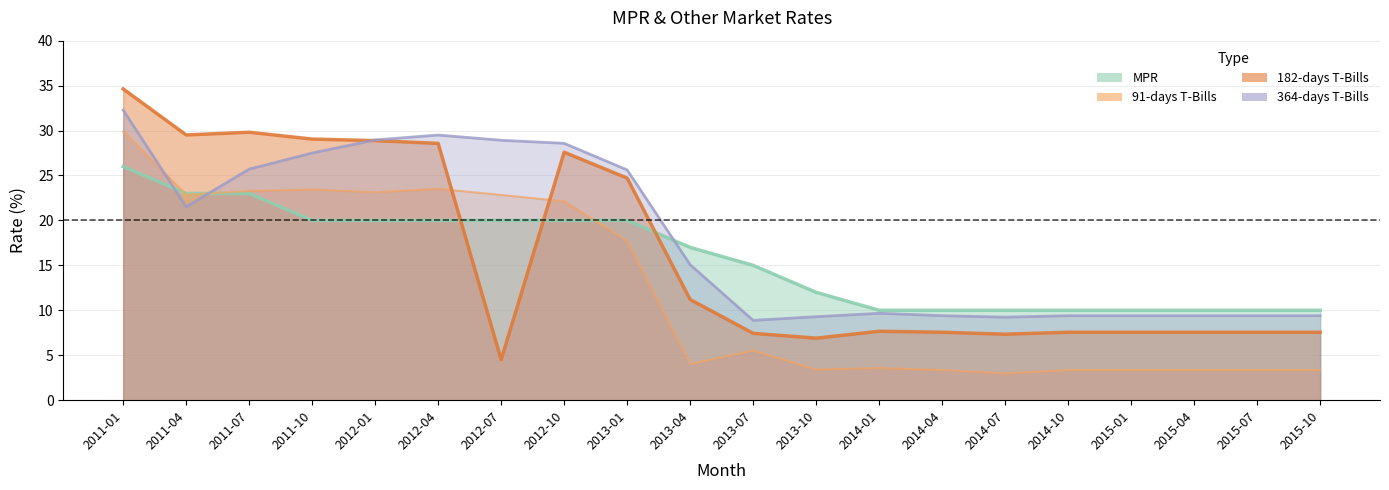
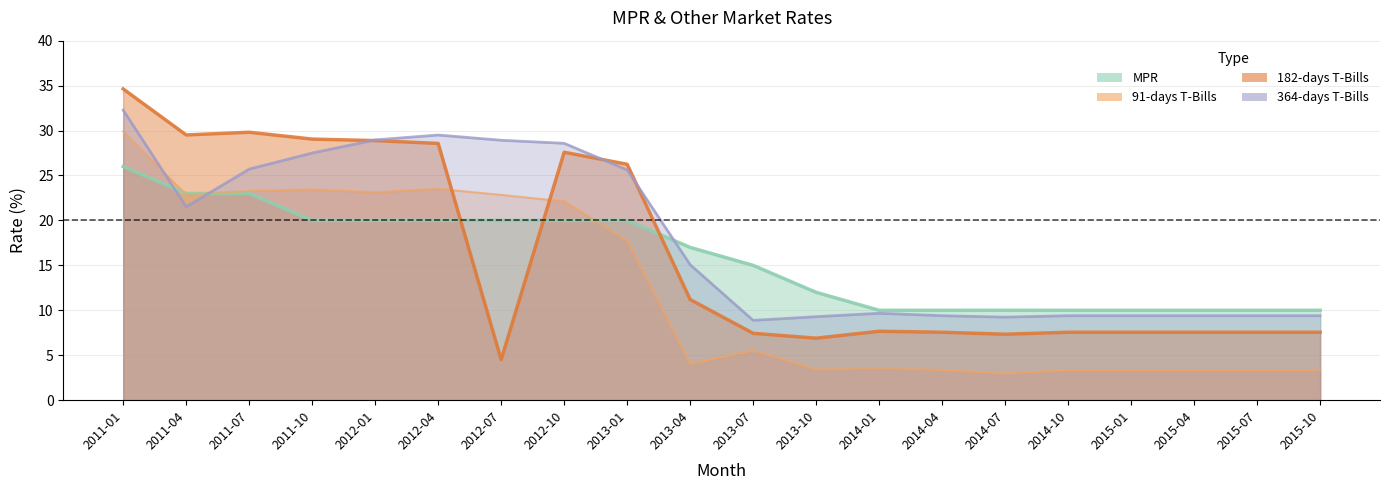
182-days T-Bills, 2013-01: 25 -> 26
